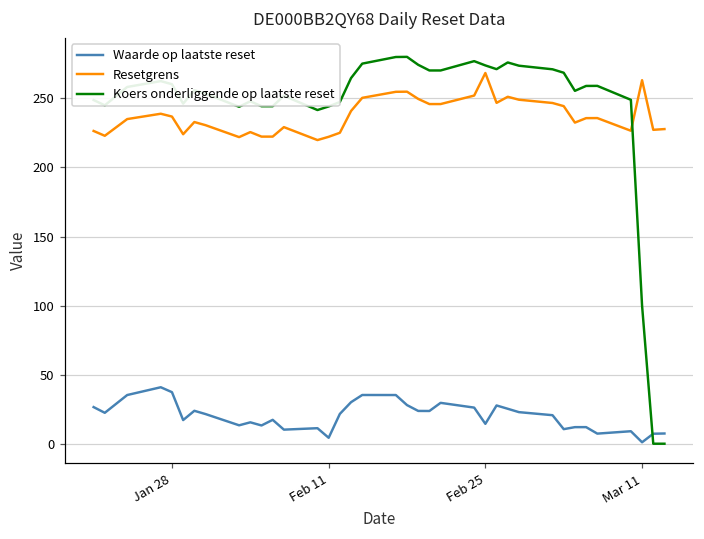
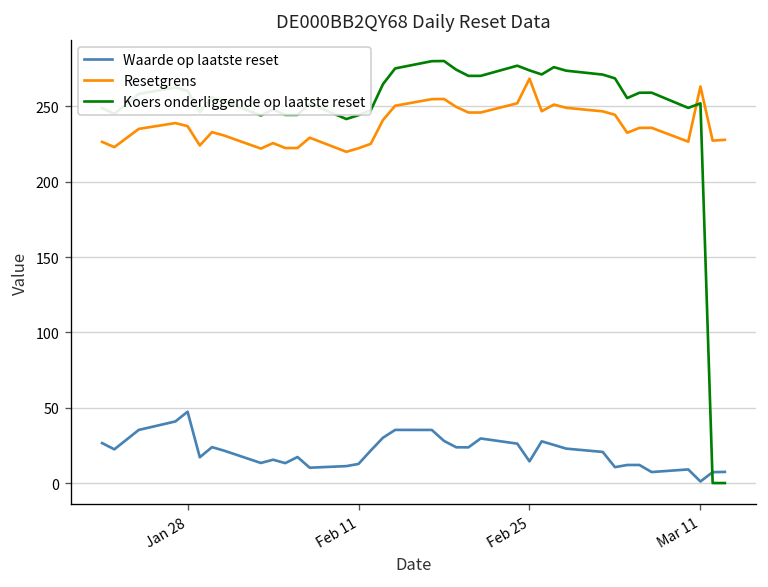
Waarde op laatste reset, Jan 28: 37 -> 47
Waarde op laatste reset, Feb 11: 4 -> 13
Koers onderliggende op laatste reset, Mar 11: 100 -> 252
